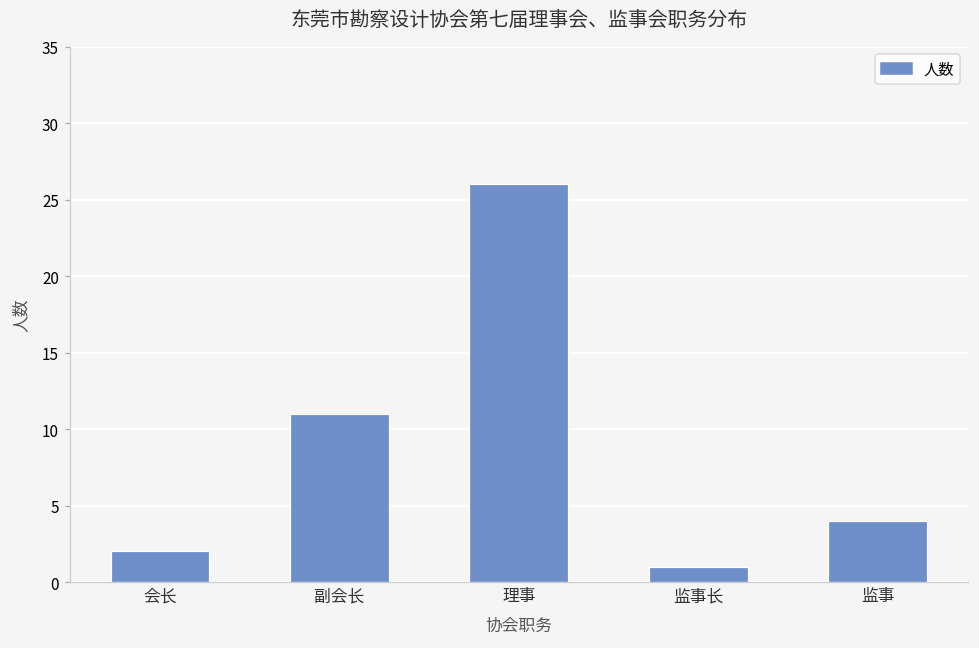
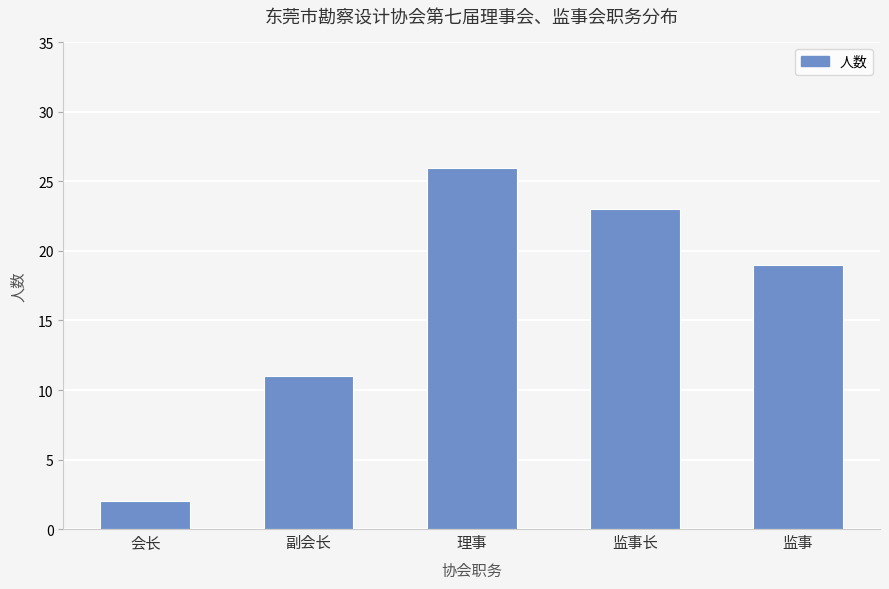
监事长: 1 -> 23
监事: 4 -> 19
